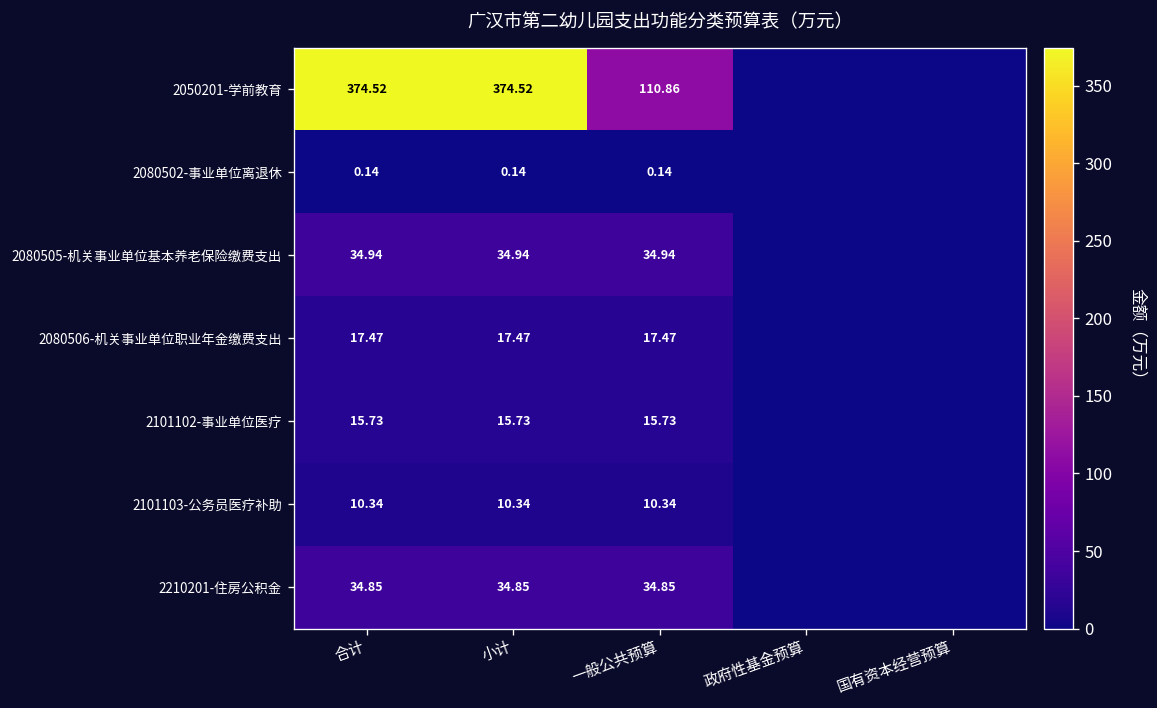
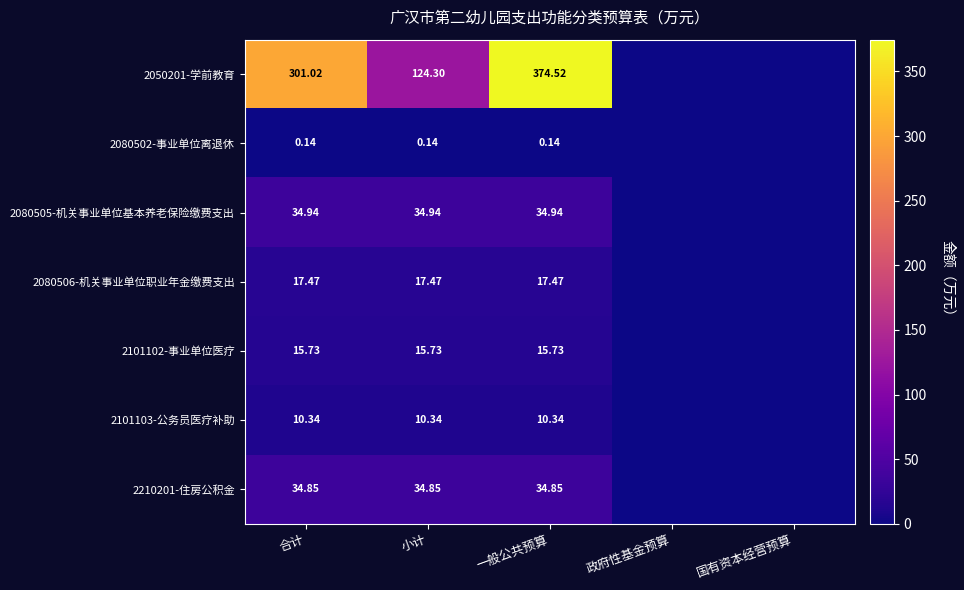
2050201-学前教育, 合计: 374.52 -> 301.02
2050201-学前教育, 小计: 374.52 -> 124.30
2050201-学前教育, 一般公共预算: 110.86 -> 374.52
